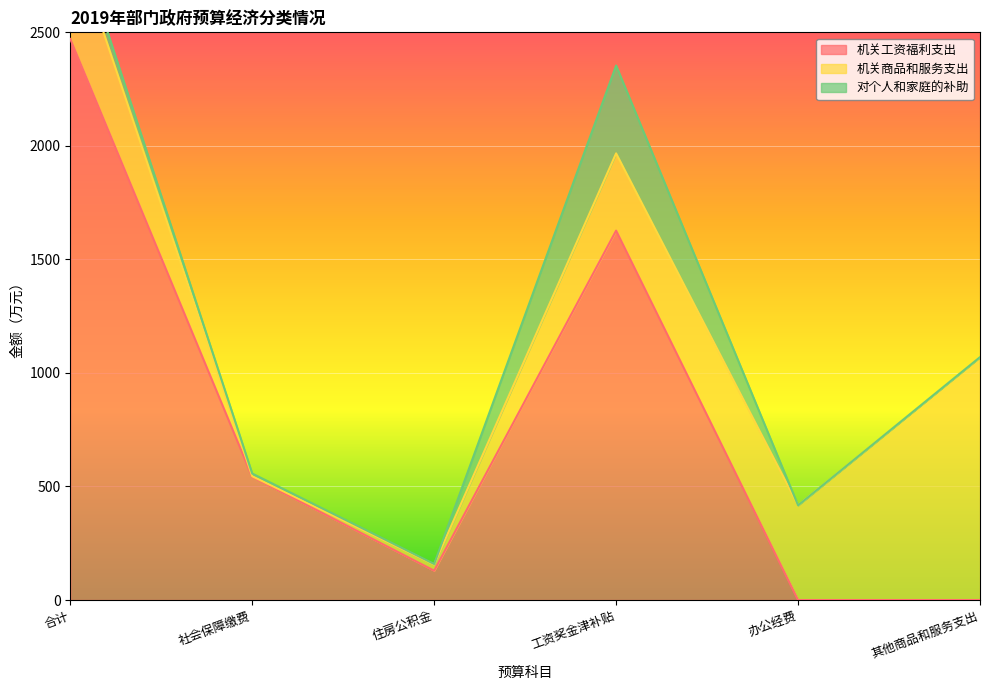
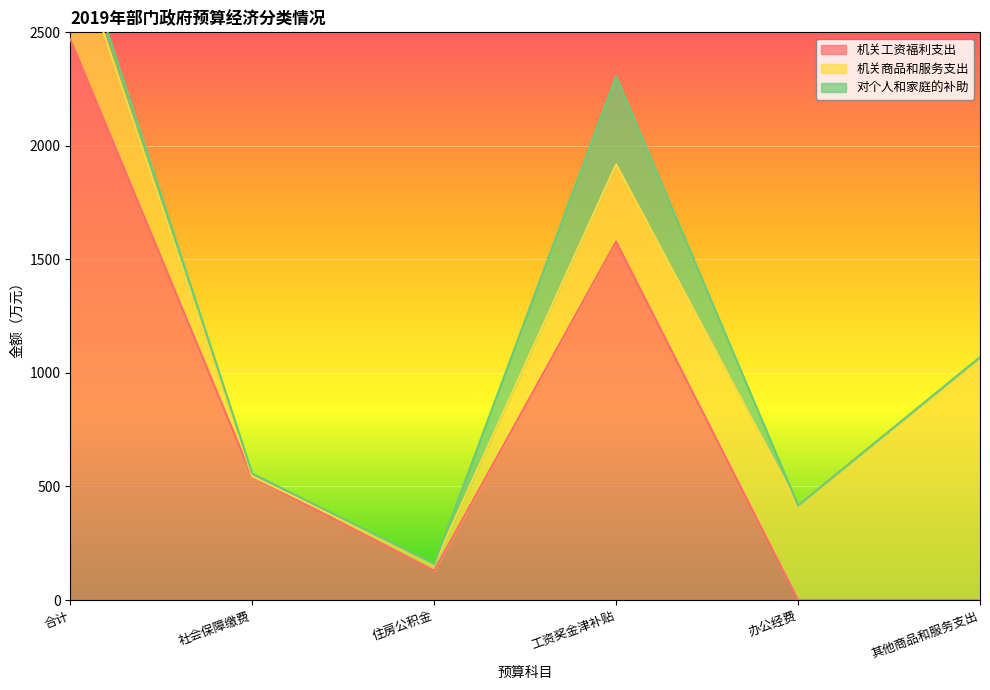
机关工资福利支出, 工资奖金津补贴: 1630 -> 1580
